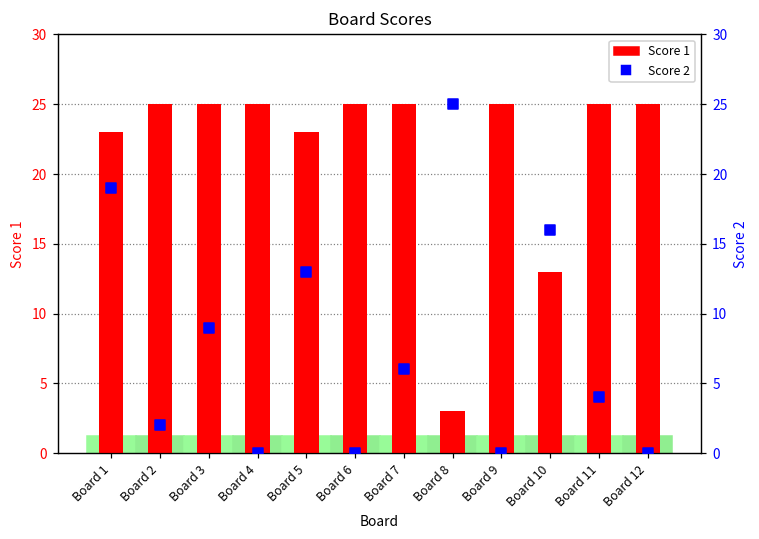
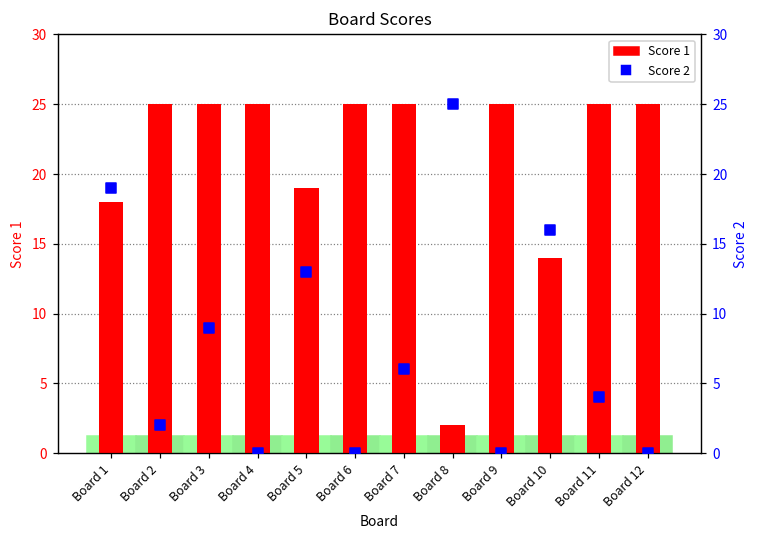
Score 1, Board 1: 23 -> 18
Score 1, Board 5: 23 -> 19
Score 1, Board 8: 3 -> 2
Score 1, Board 10: 13 -> 14
